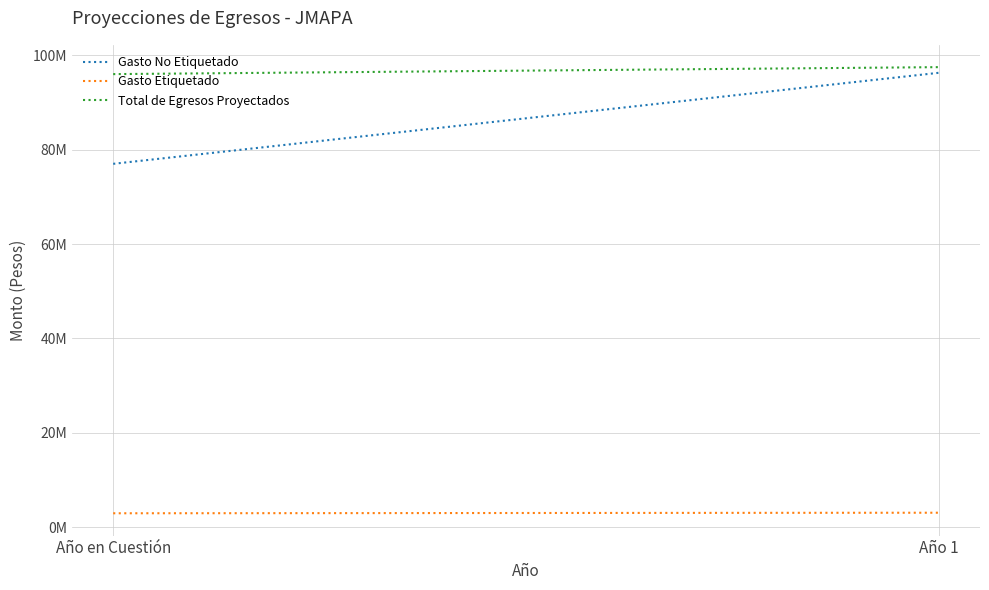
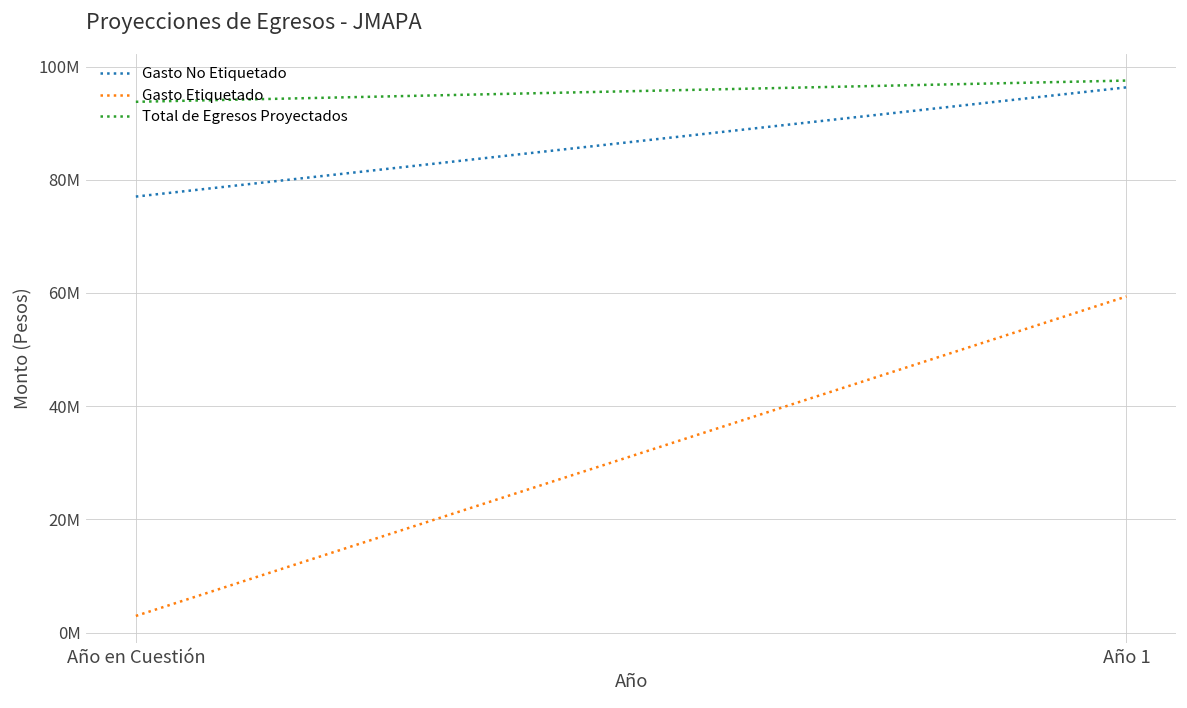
Total de Egresos Proyectados, Año en Cuestión: 96000000 -> 94000000
Gasto Etiquetado, Año 1: 3000000 -> 59000000
